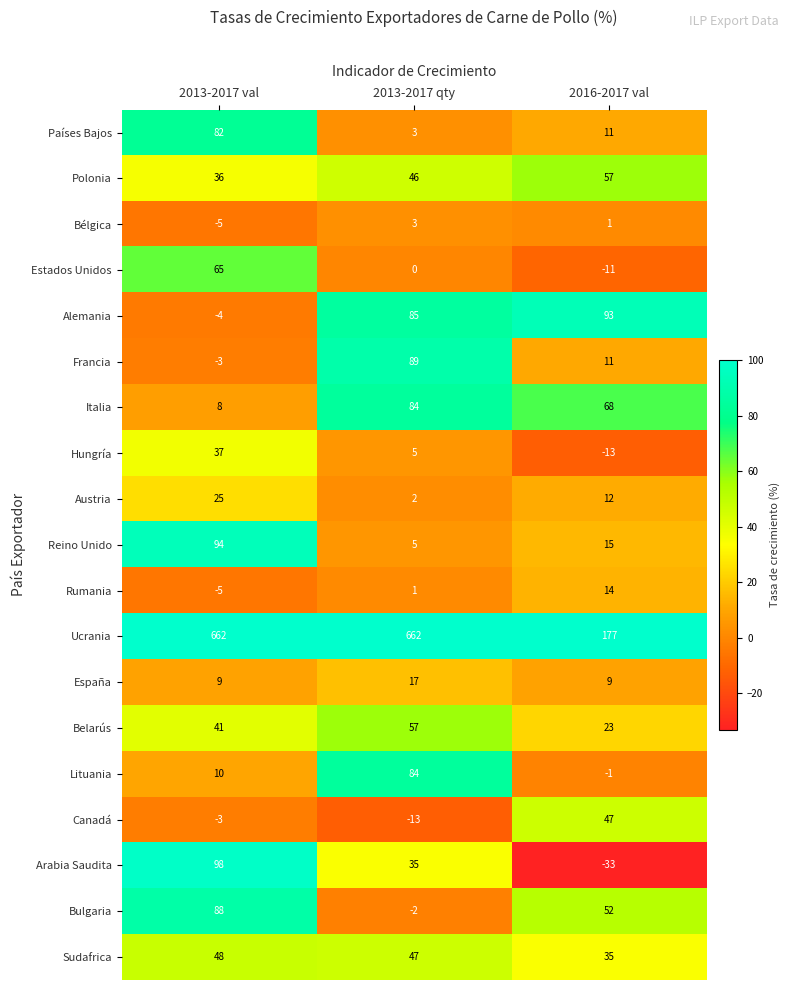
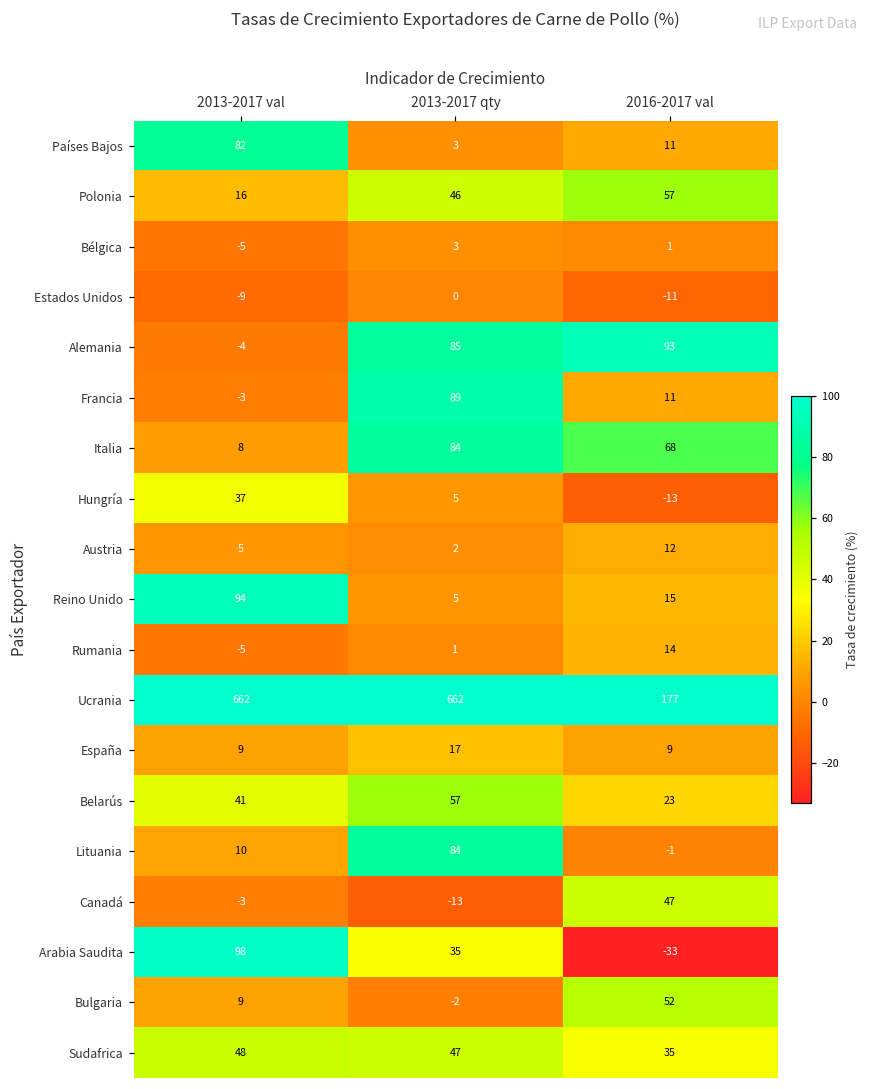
Polonia, 2013-2017 val: 36 -> 16
Estados Unidos, 2013-2017 val: 65 -> -9
Austria, 2013-2017 val: 25 -> 5
Bulgaria, 2013-2017 val: 88 -> 9
